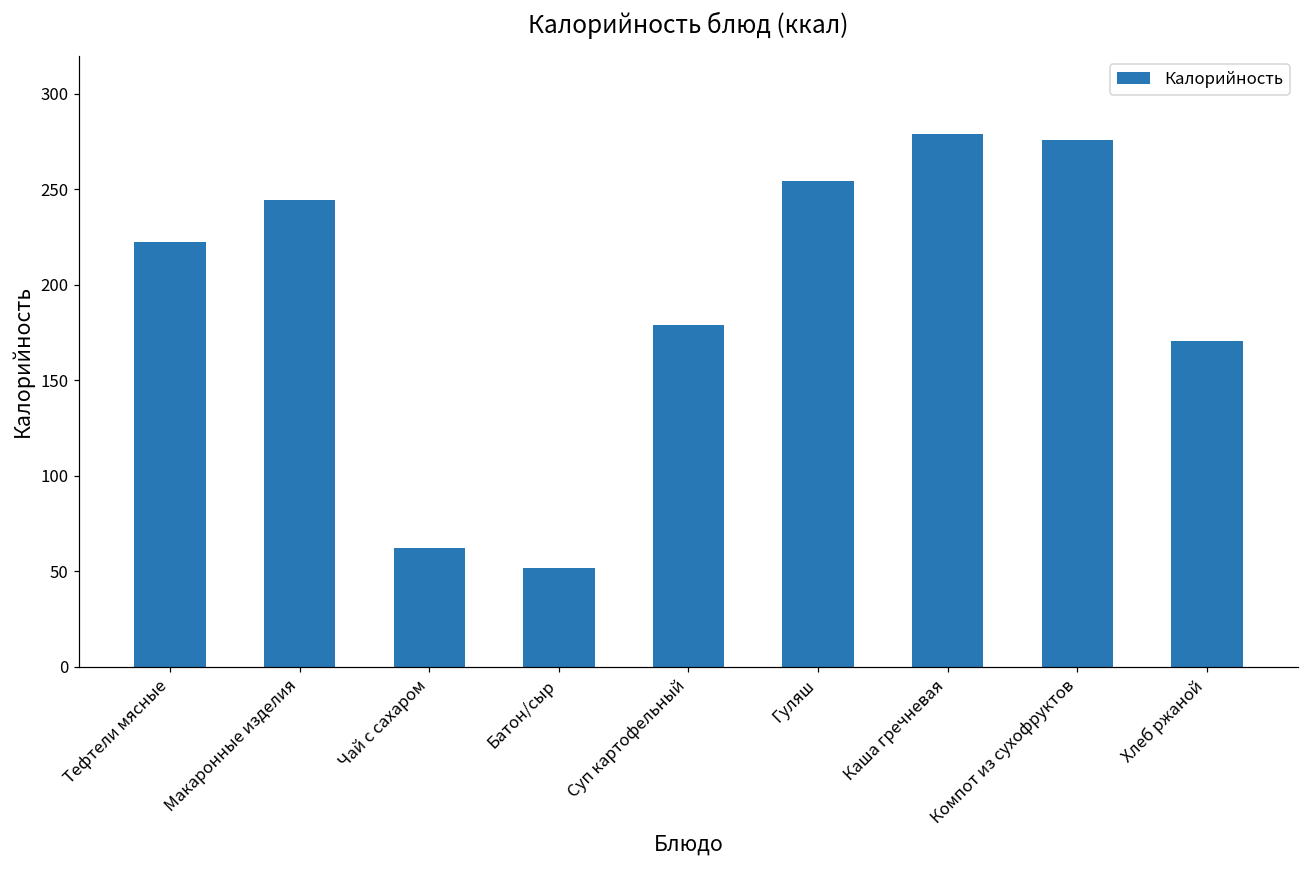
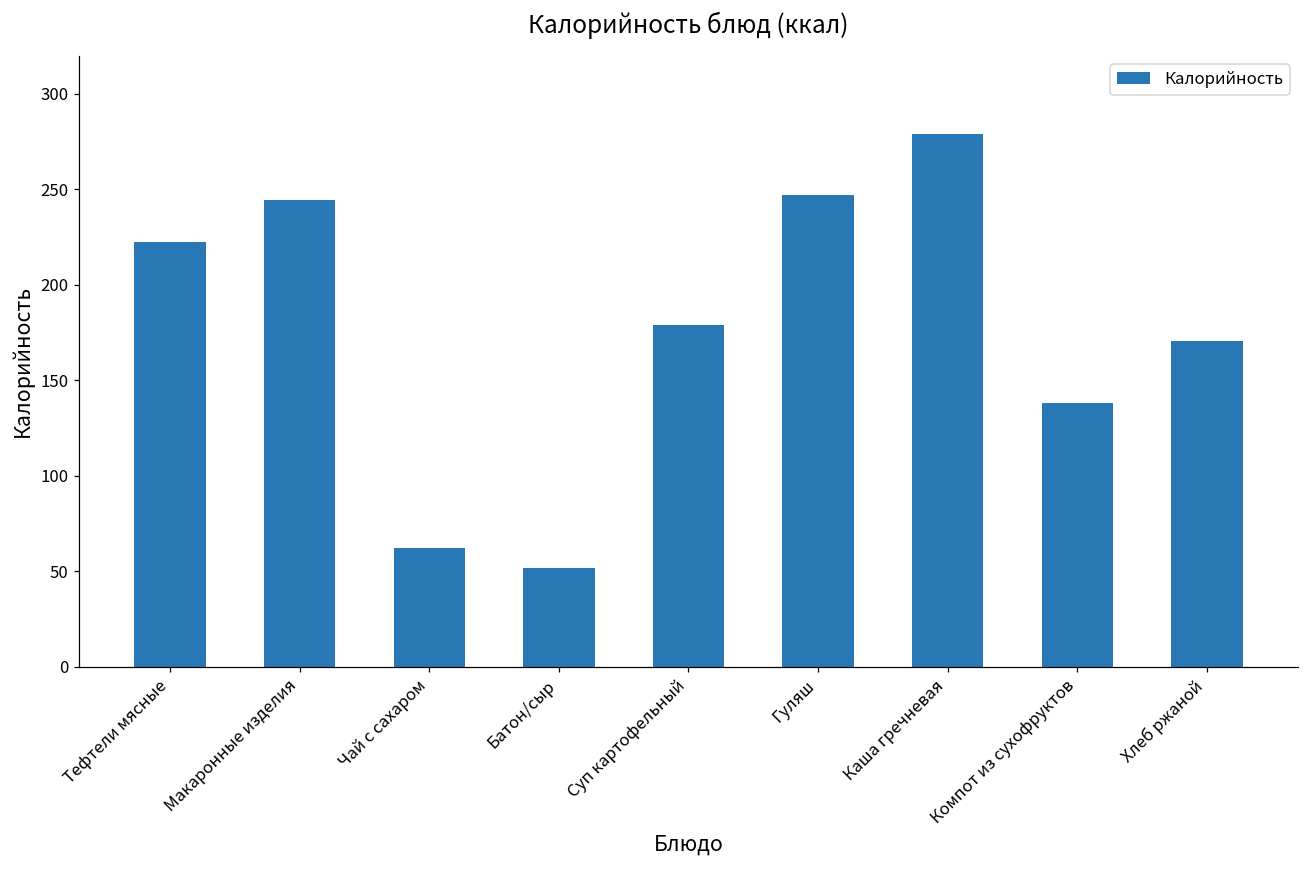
Гуляш: 254 -> 247
Компот из сухофруктов: 276 -> 138
